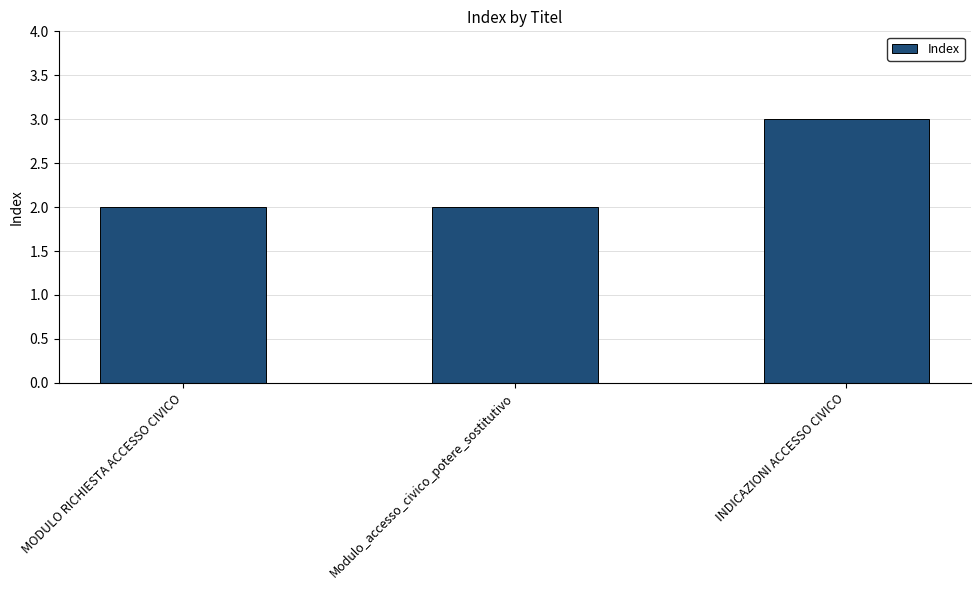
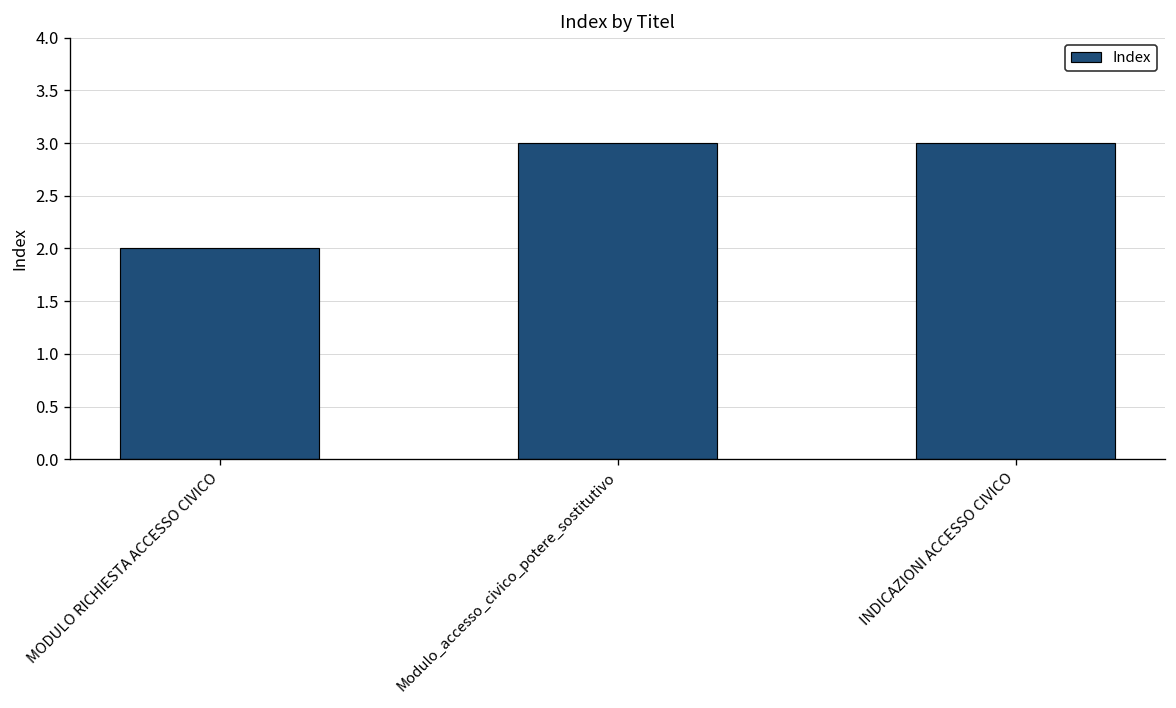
Modulo_accesso_civico_potere_sostitutivo: 2 -> 3
